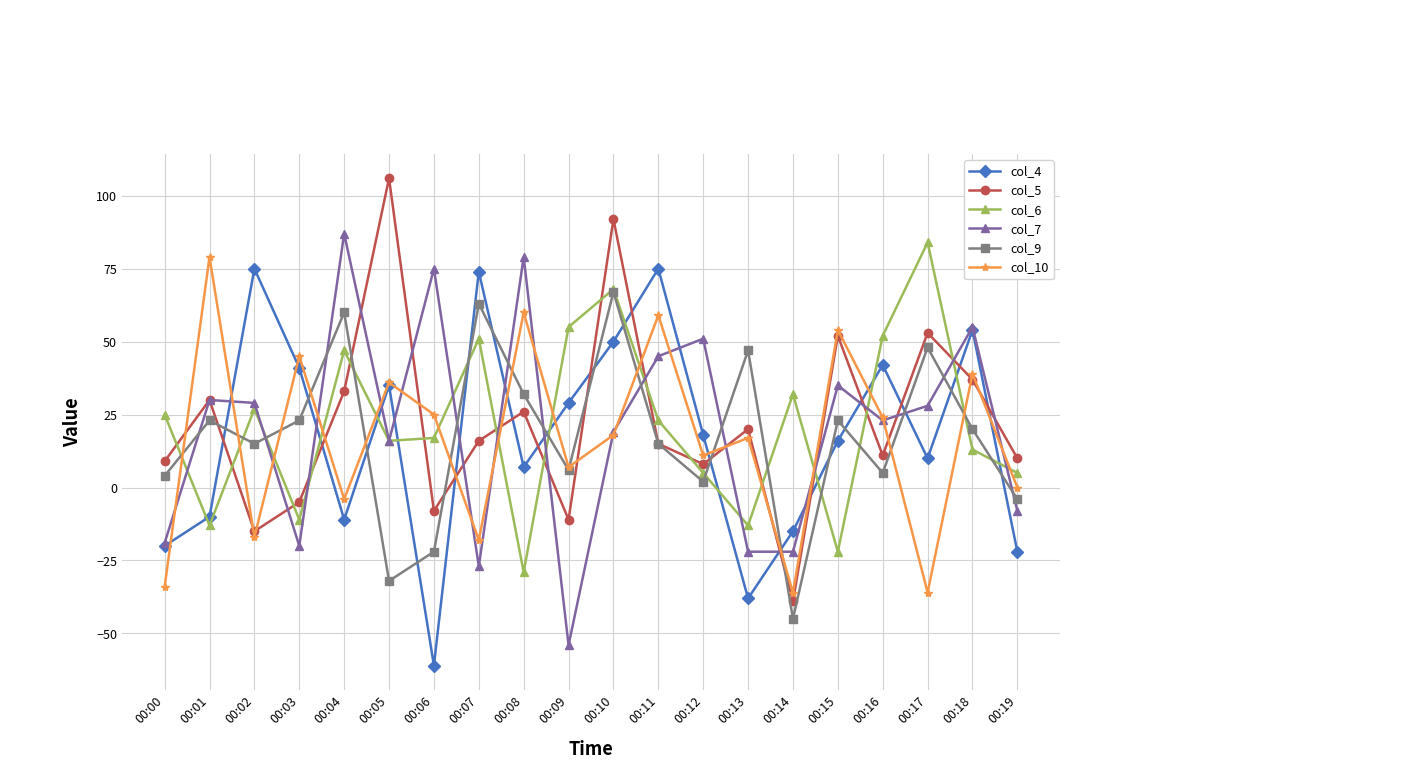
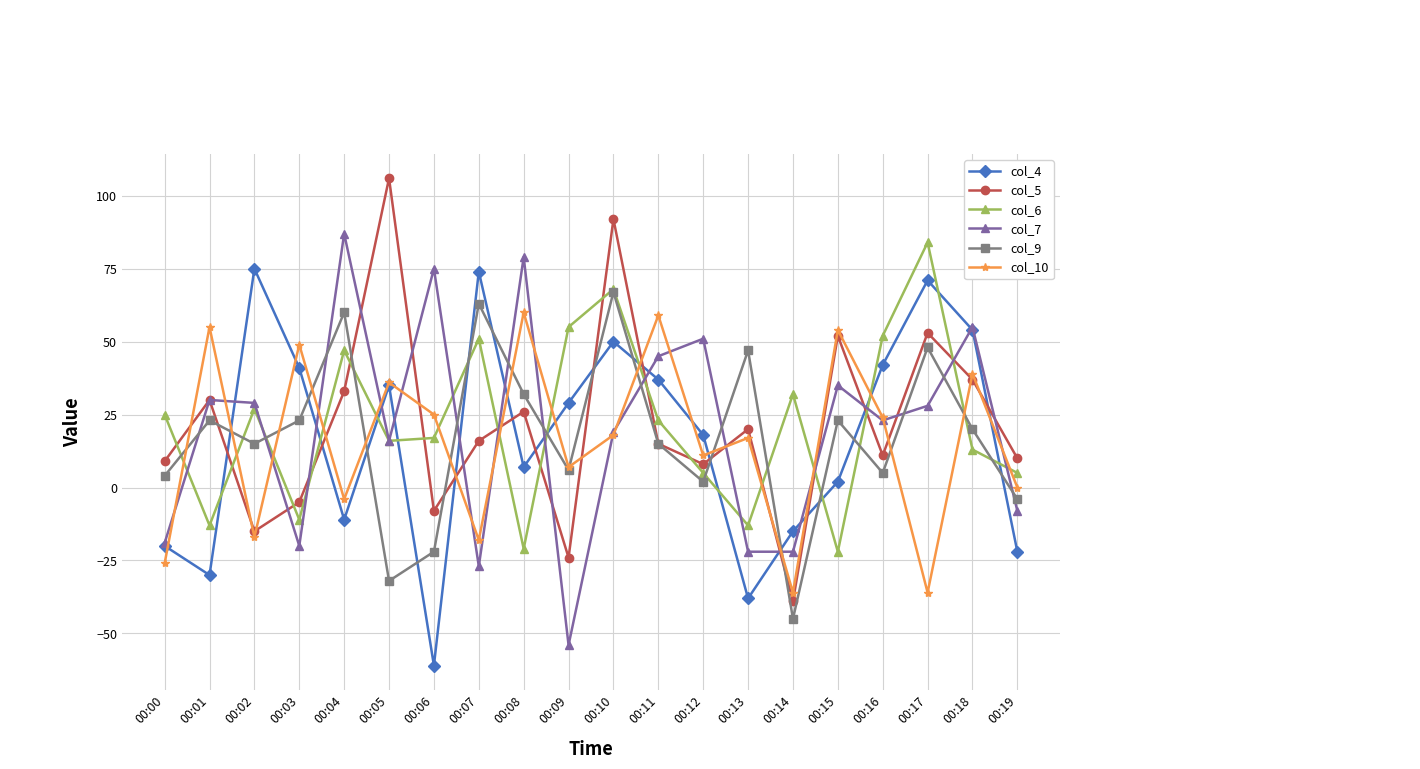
col_10, 00:00: -34 -> -26
col_4, 00:01: -10 -> -30
col_10, 00:01: 79 -> 55
col_10, 00:03: 45 -> 49
col_6, 00:08: -29 -> -21
col_5, 00:09: -11 -> -24
col_4, 00:11: 75 -> 37
col_4, 00:15: 16 -> 2
col_4, 00:17: 10 -> 71
